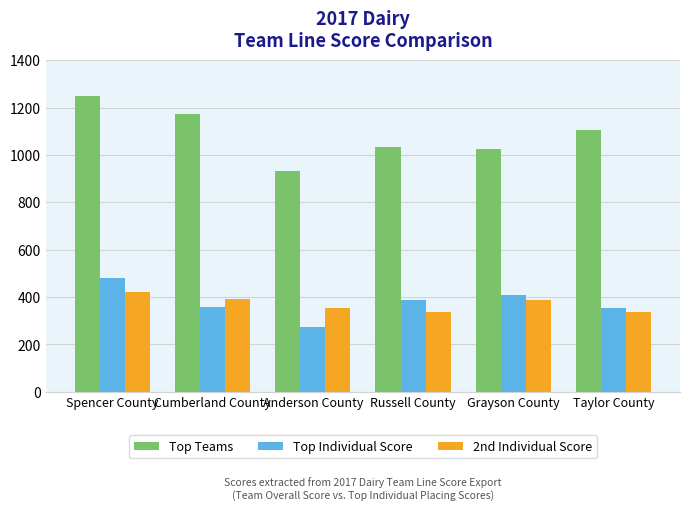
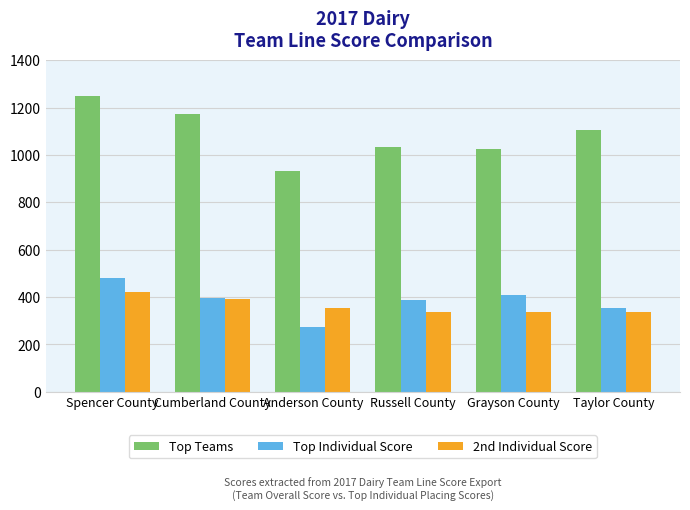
Top Individual Score, Cumberland County: 360 -> 400
2nd Individual Score, Grayson County: 390 -> 340
